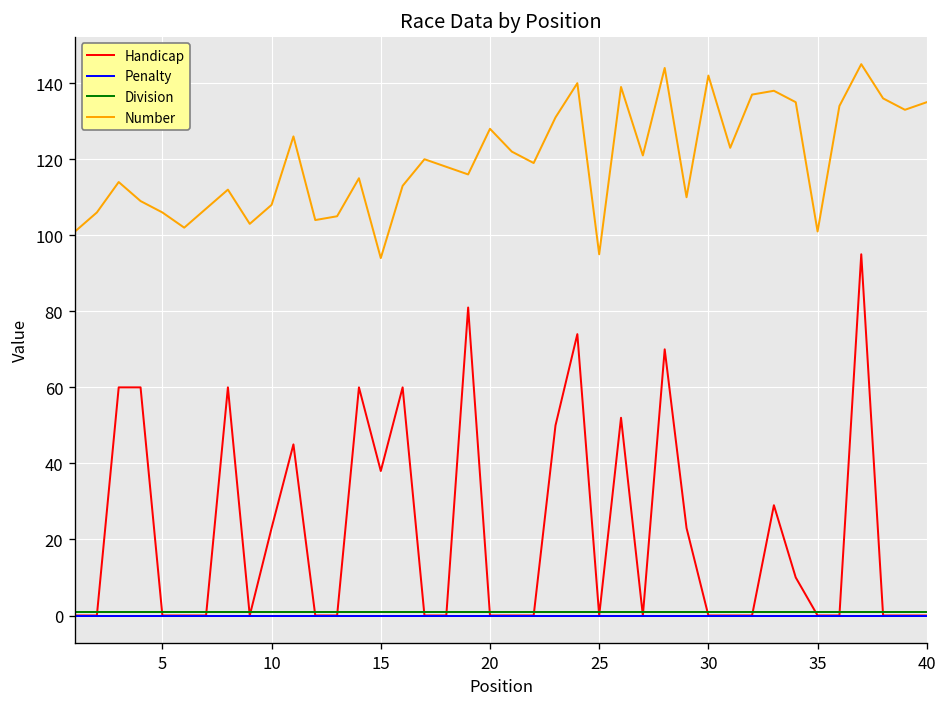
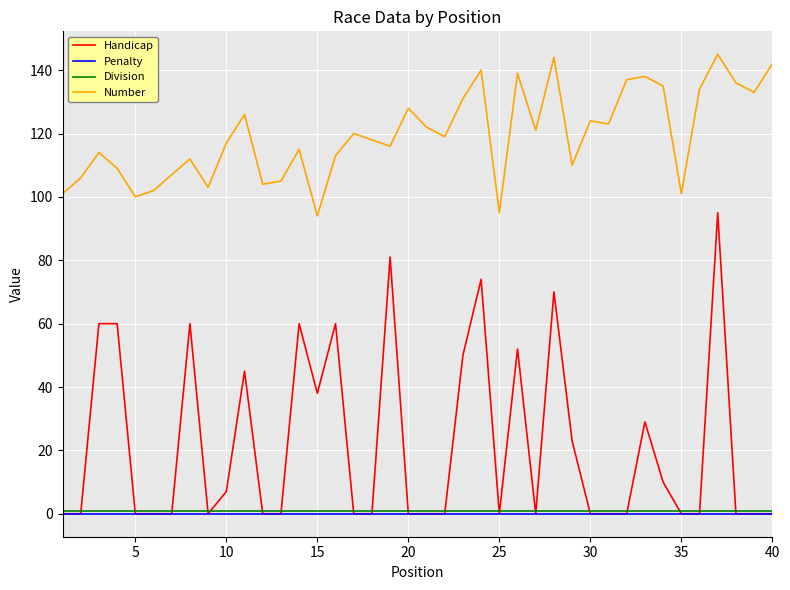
Number, 5: 106 -> 100
Handicap, 10: 23 -> 7
Number, 10: 108 -> 117
Number, 30: 142 -> 124
Number, 40: 135 -> 142
